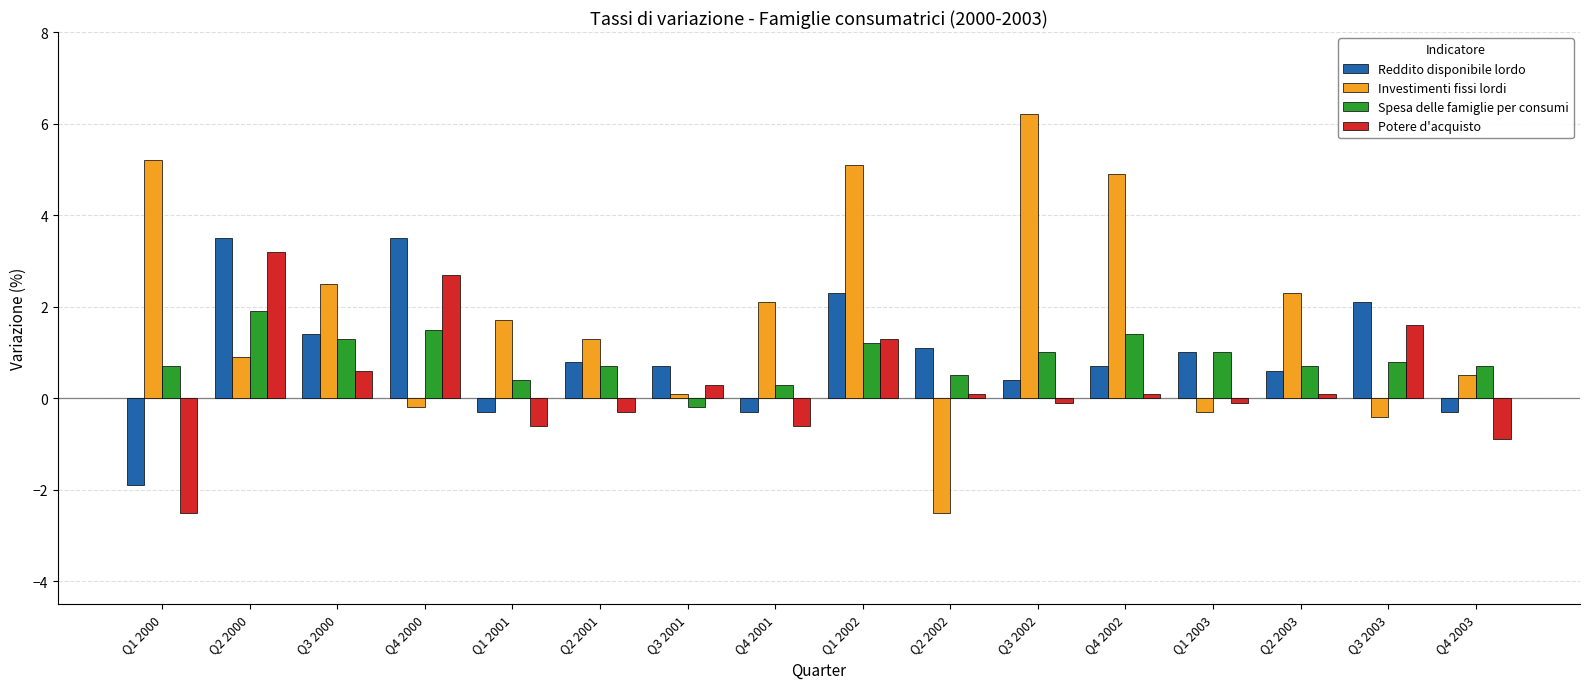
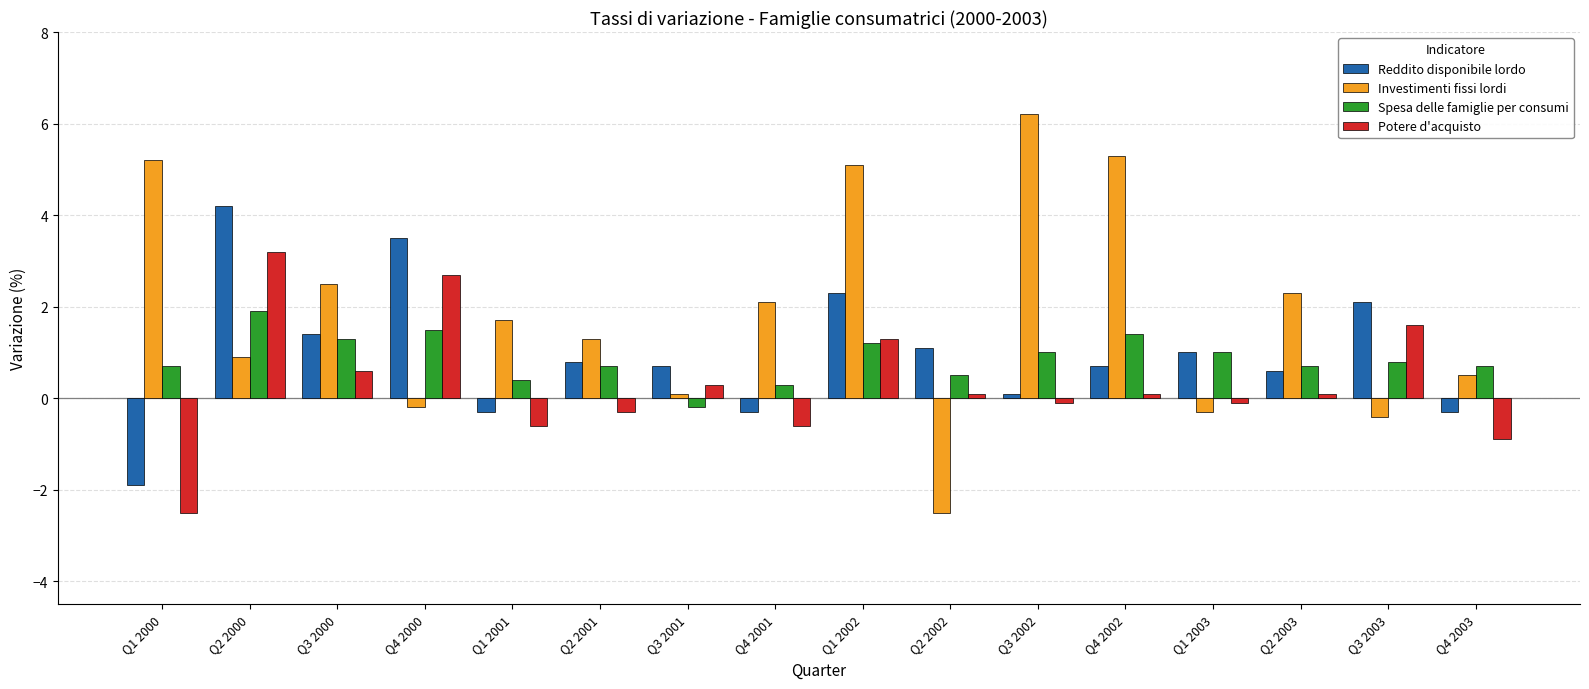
Reddito disponibile lordo, Q2 2000: 3.5 -> 4.2
Reddito disponibile lordo, Q3 2002: 0.4 -> 0.1
Investimenti fissi lordi, Q4 2002: 4.9 -> 5.3
